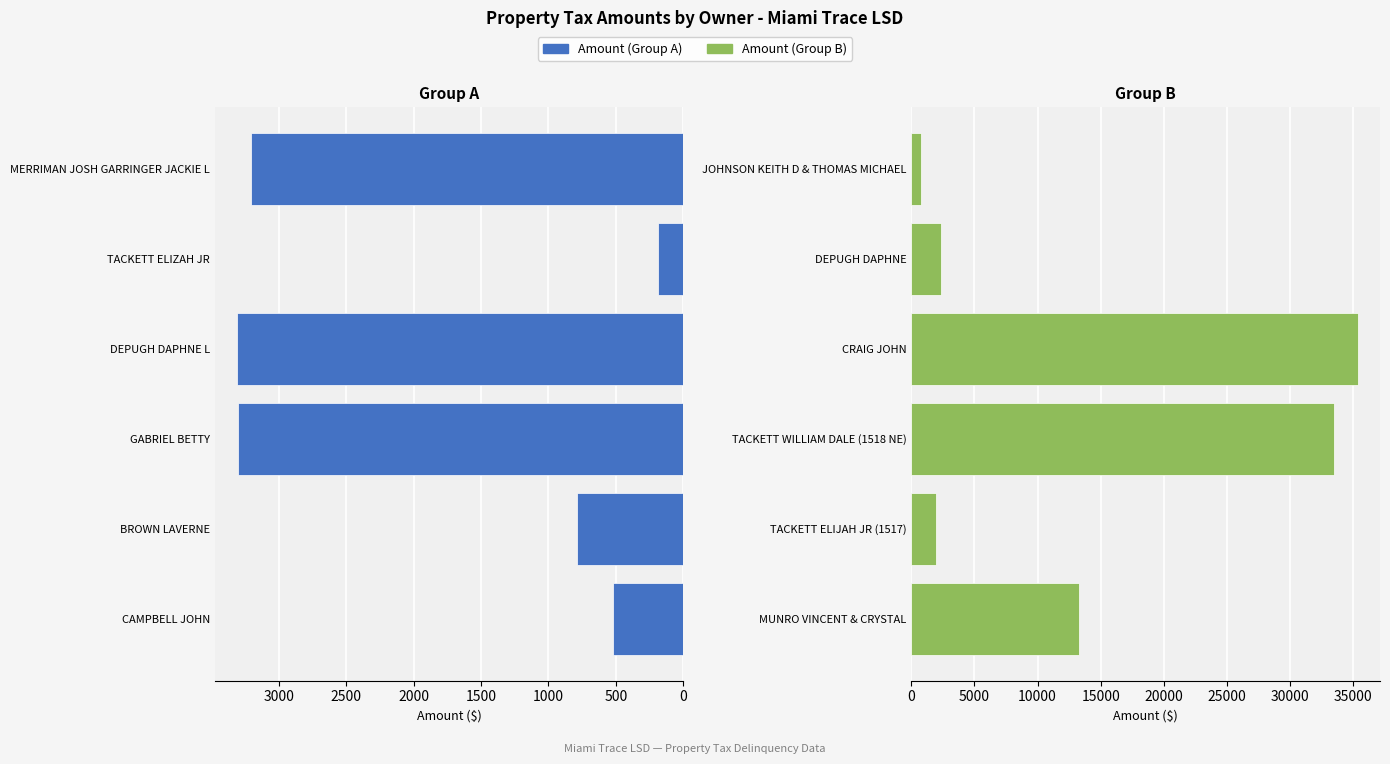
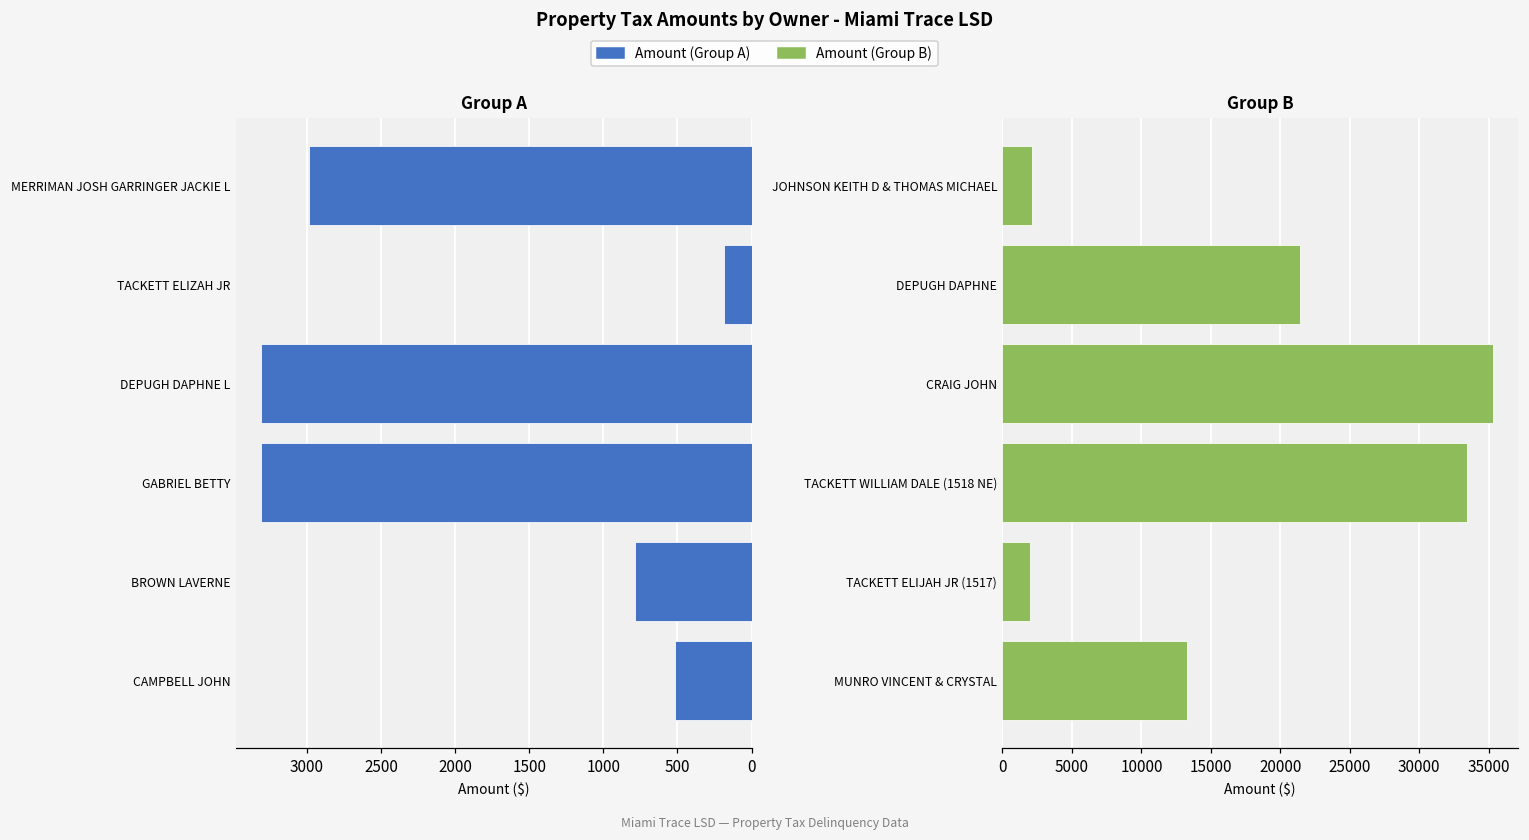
Group A, MERRIMAN JOSH GARRINGER JACKIE L: 3210 -> 2990
Group B, JOHNSON KEITH D & THOMAS MICHAEL: 800 -> 2100
Group B, DEPUGH DAPHNE: 2400 -> 21400
